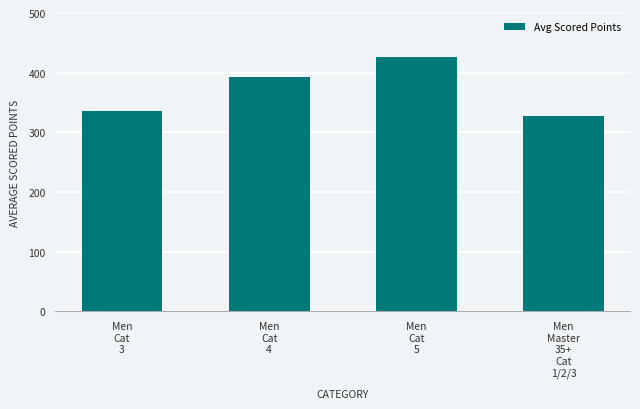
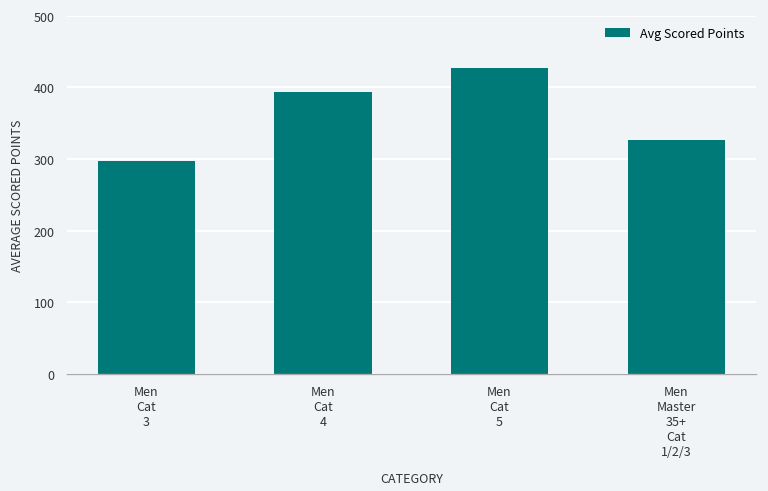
Men Cat 3: 340 -> 300
